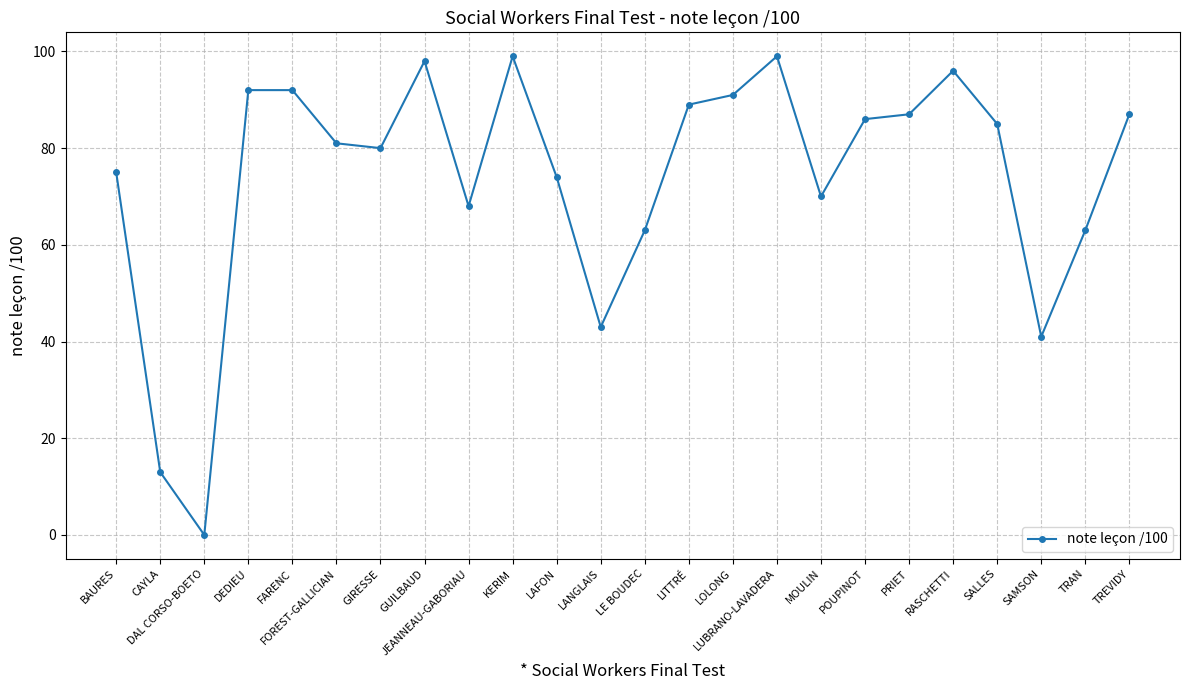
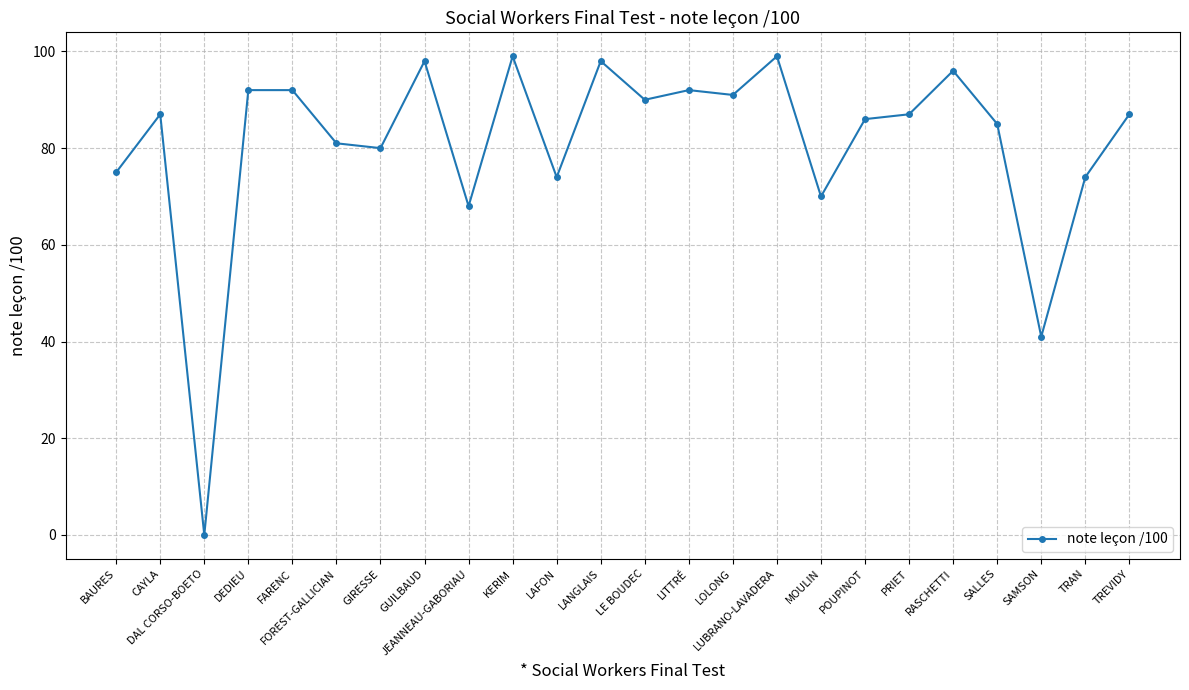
CAYLA: 13 -> 87
LANGLAIS: 43 -> 98
LE BOUDEC: 63 -> 90
LITTRÉ: 89 -> 92
TRAN: 63 -> 74
